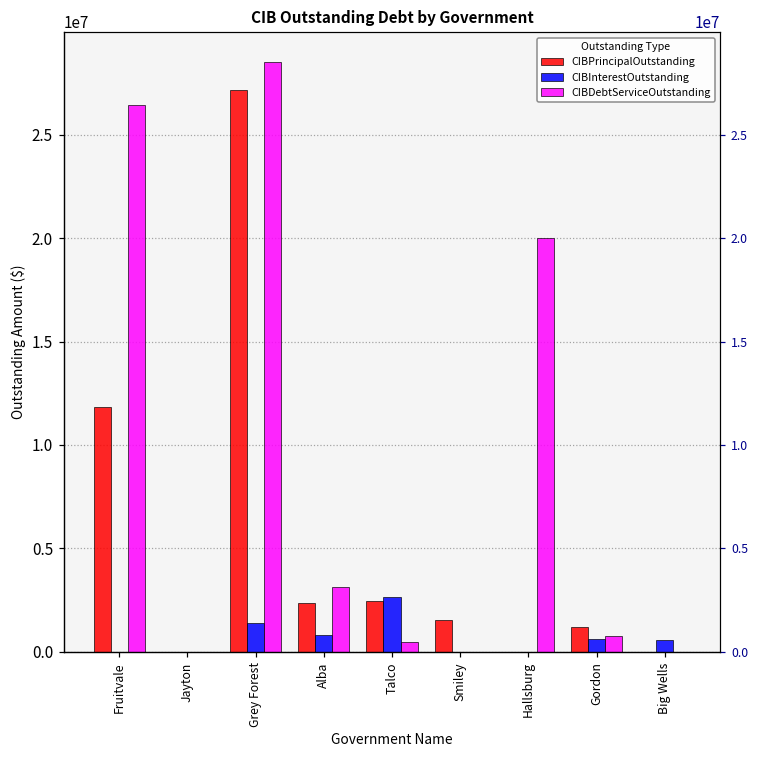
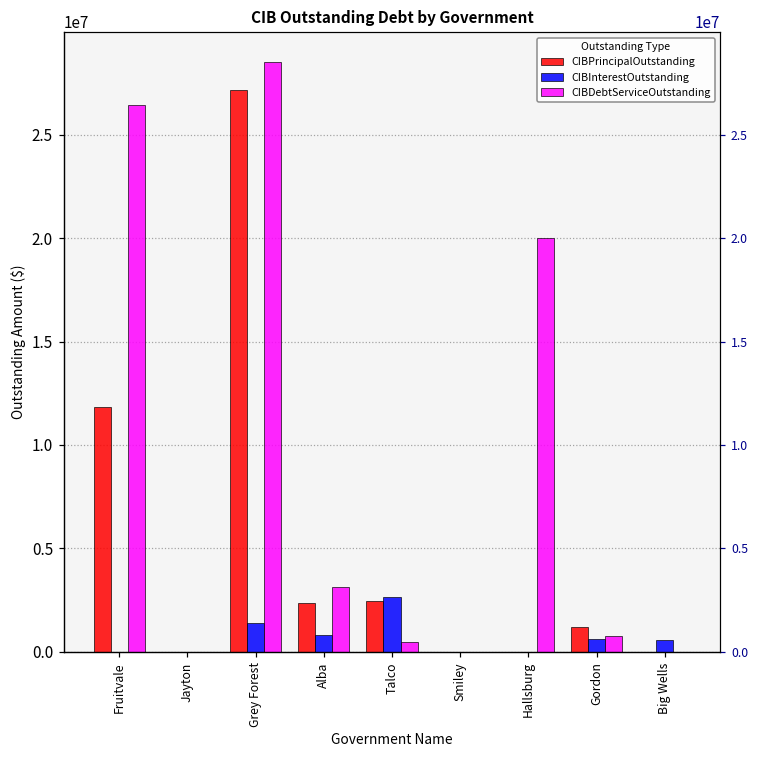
CIBPrincipalOutstanding, Smiley: 1500000 -> 0
